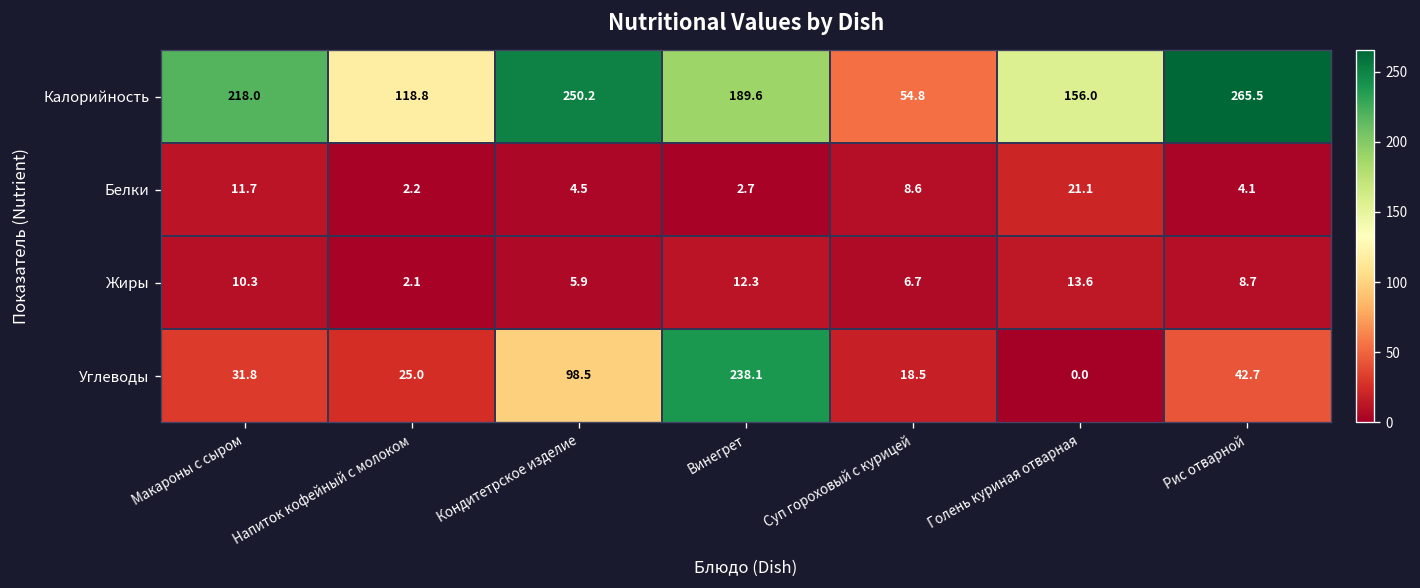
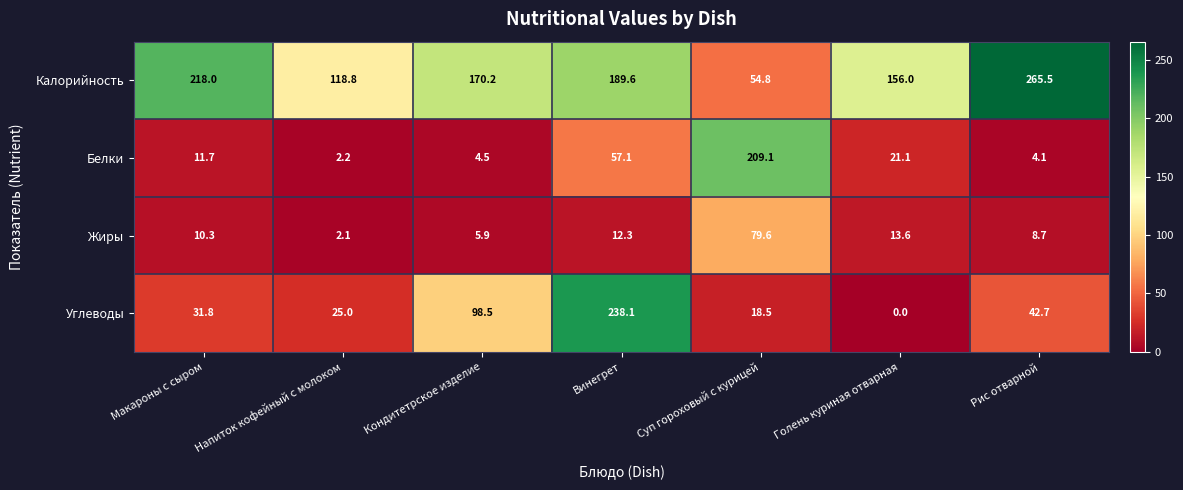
Калорийность, Кондитетрское изделие: 250.2 -> 170.2
Белки, Винегрет: 2.7 -> 57.1
Белки, Суп гороховый с курицей: 8.6 -> 209.1
Жиры, Суп гороховый с курицей: 6.7 -> 79.6
